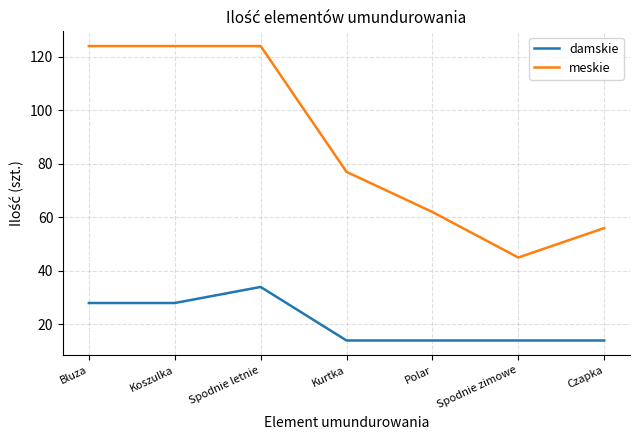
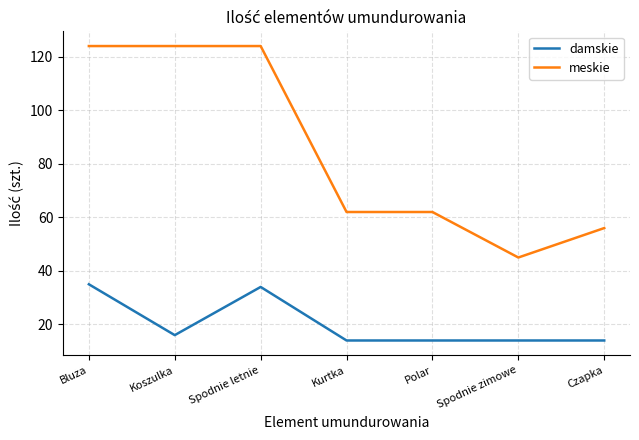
damskie, Bluza: 28 -> 35
damskie, Koszulka: 28 -> 16
meskie, Kurtka: 77 -> 62
